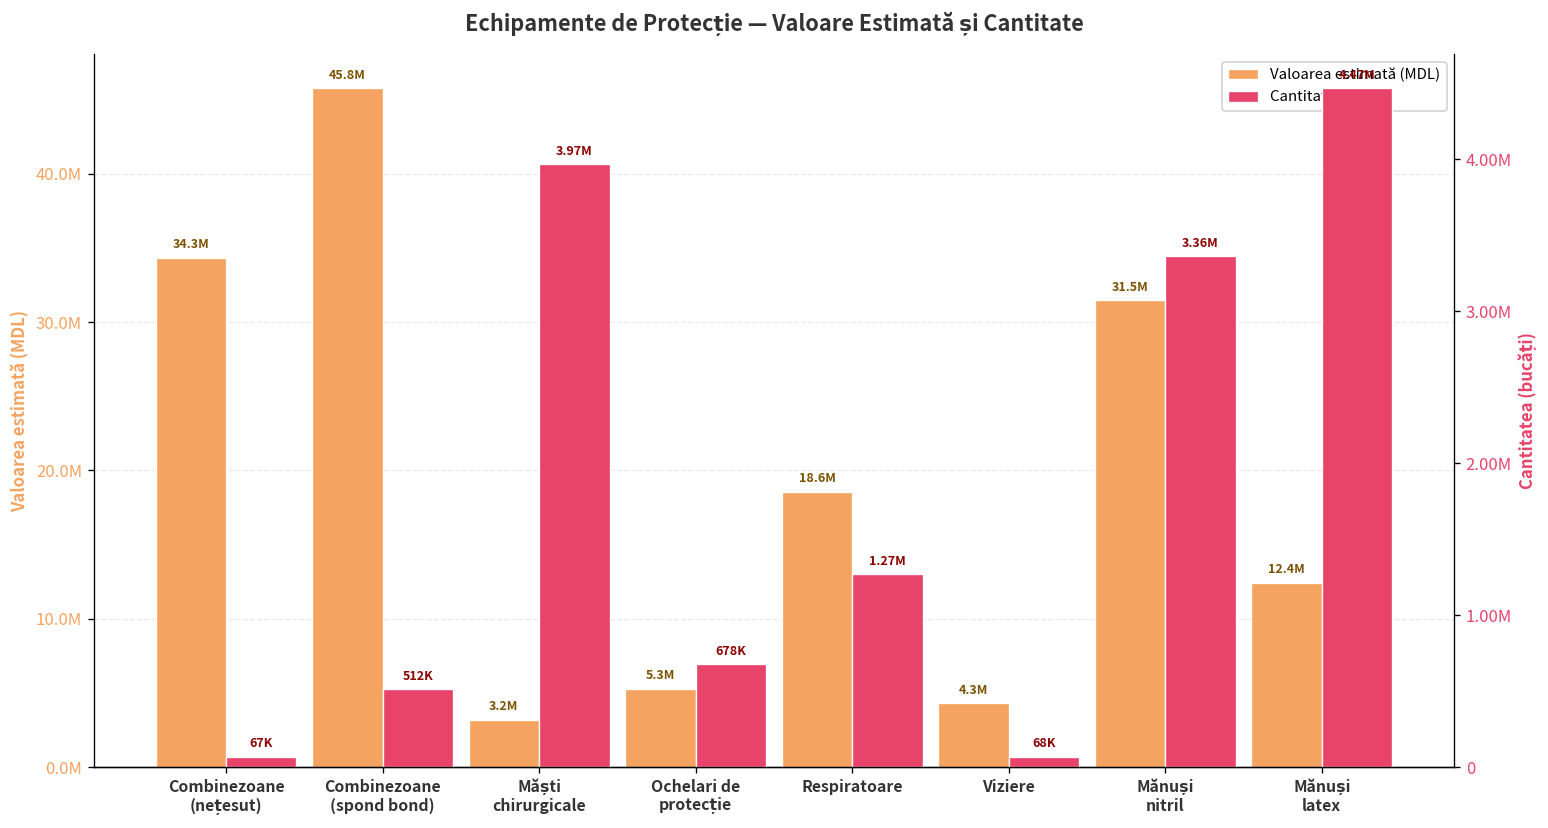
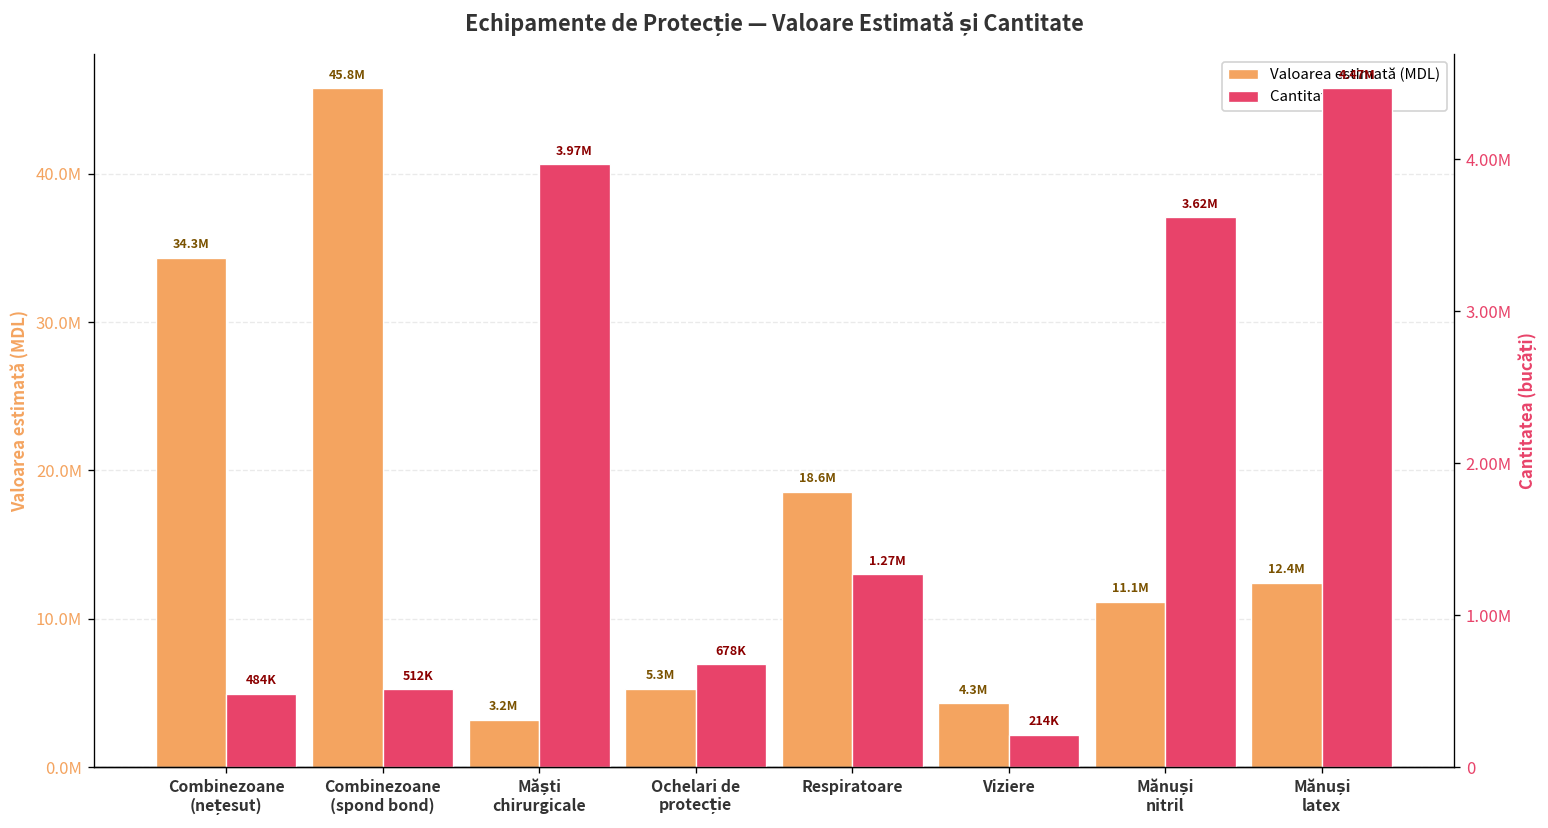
Valoarea estimată (MDL), Mănuși nitril: 31.5M -> 11.1M
Cantitatea (buc.), Combinezoane (nețesut): 67K -> 484K
Cantitatea (buc.), Viziere: 68K -> 214K
Cantitatea (buc.), Mănuși nitril: 3.36M -> 3.62M
